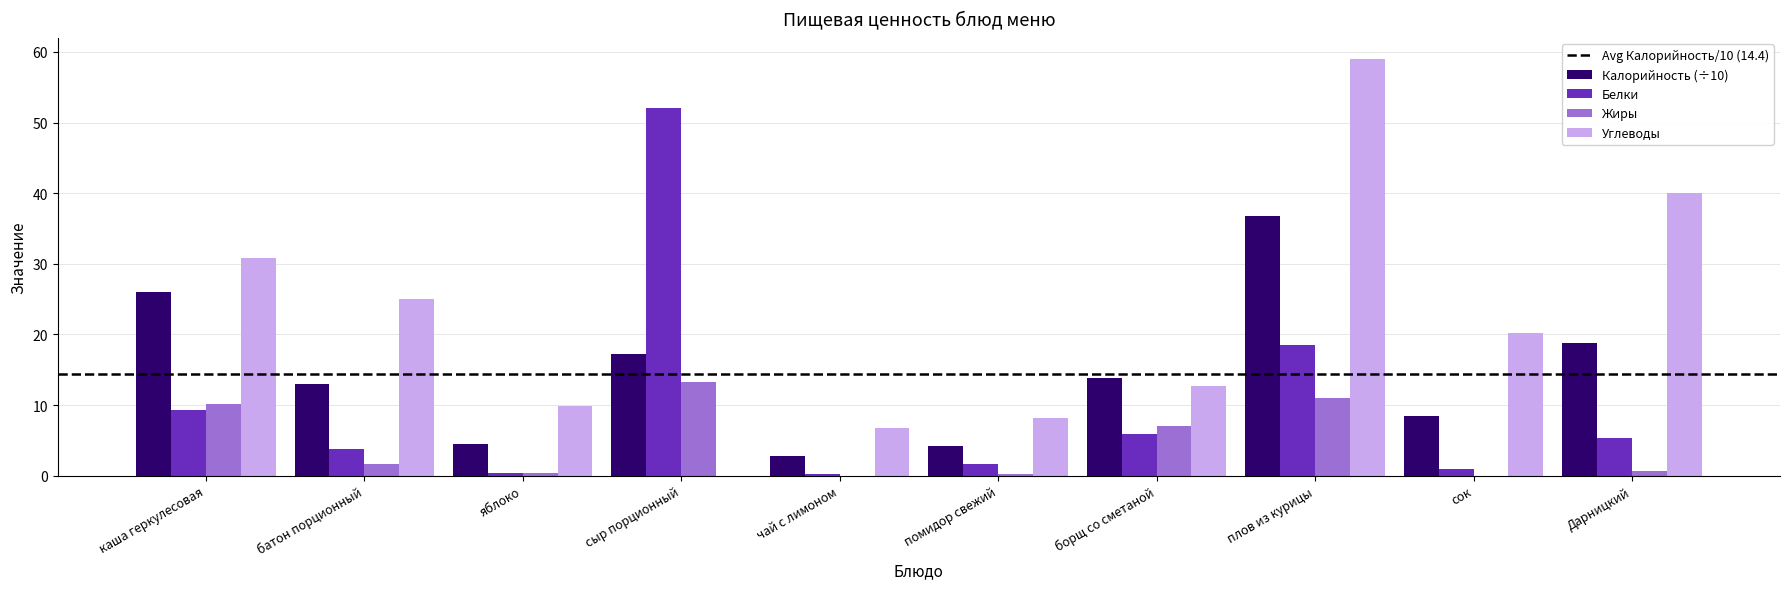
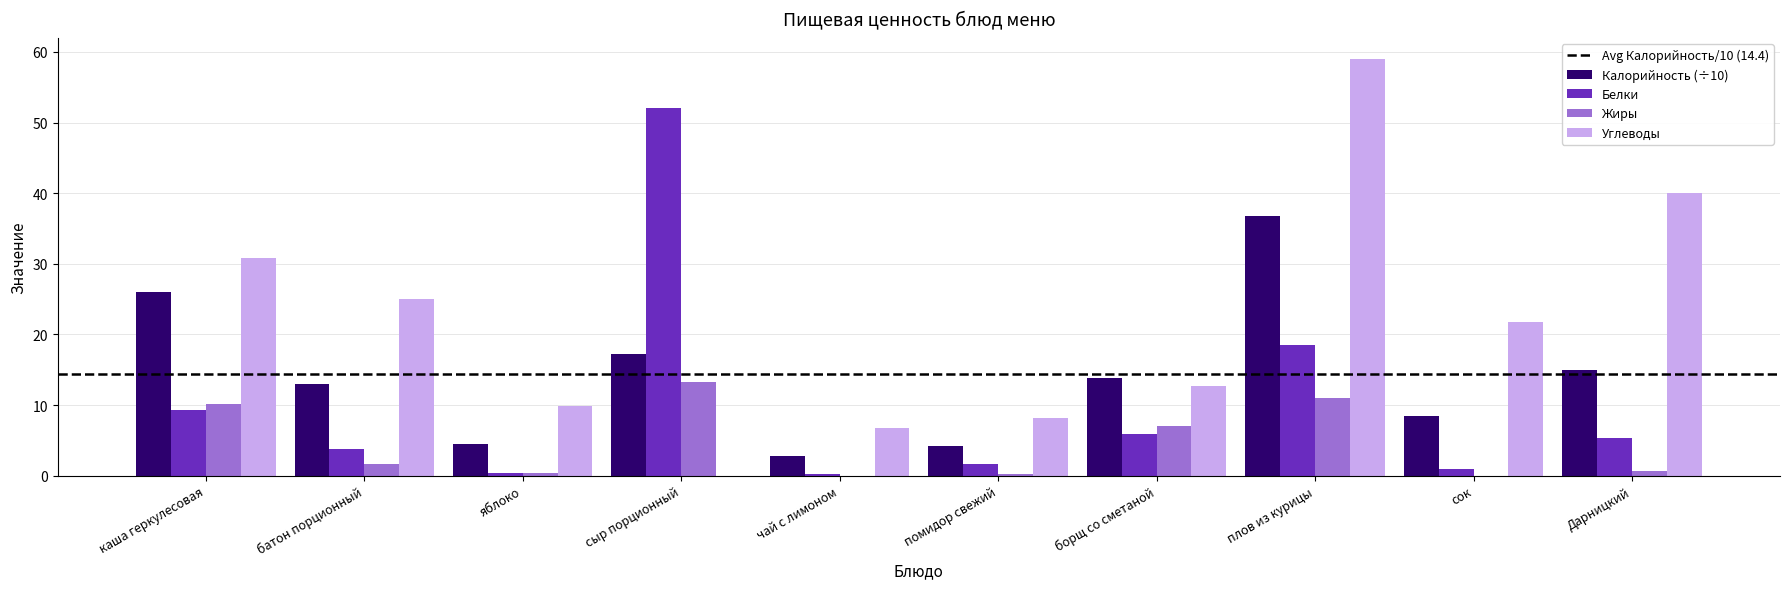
Углеводы, сок: 20 -> 22
Калорийность (÷10), Дарницкий: 19 -> 15
